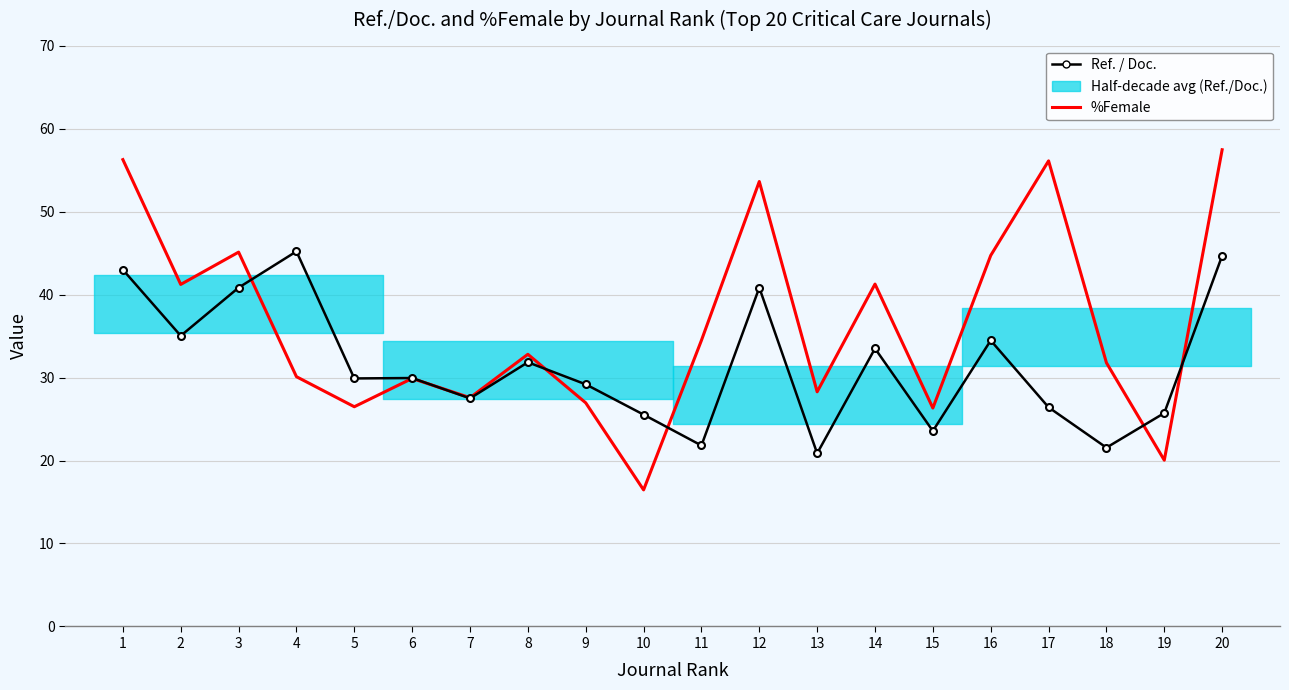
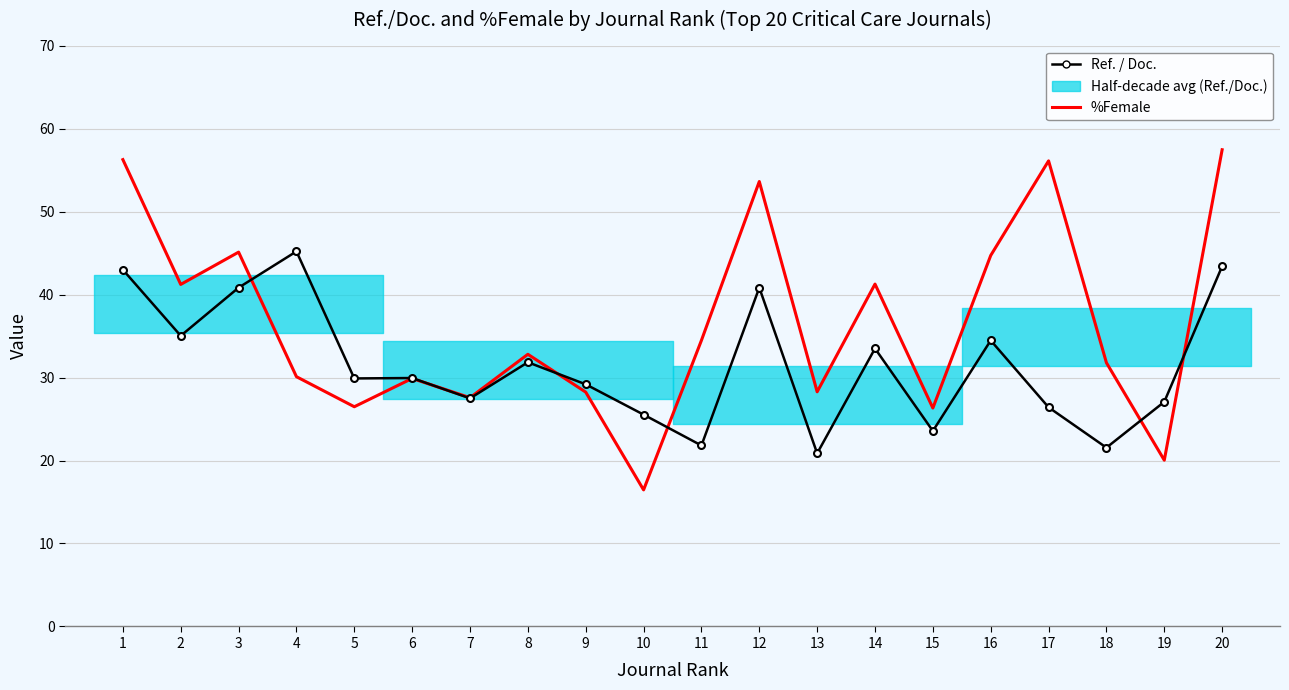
%Female, 9: 27 -> 28
Ref. / Doc., 19: 26 -> 27
Ref. / Doc., 20: 45 -> 43
